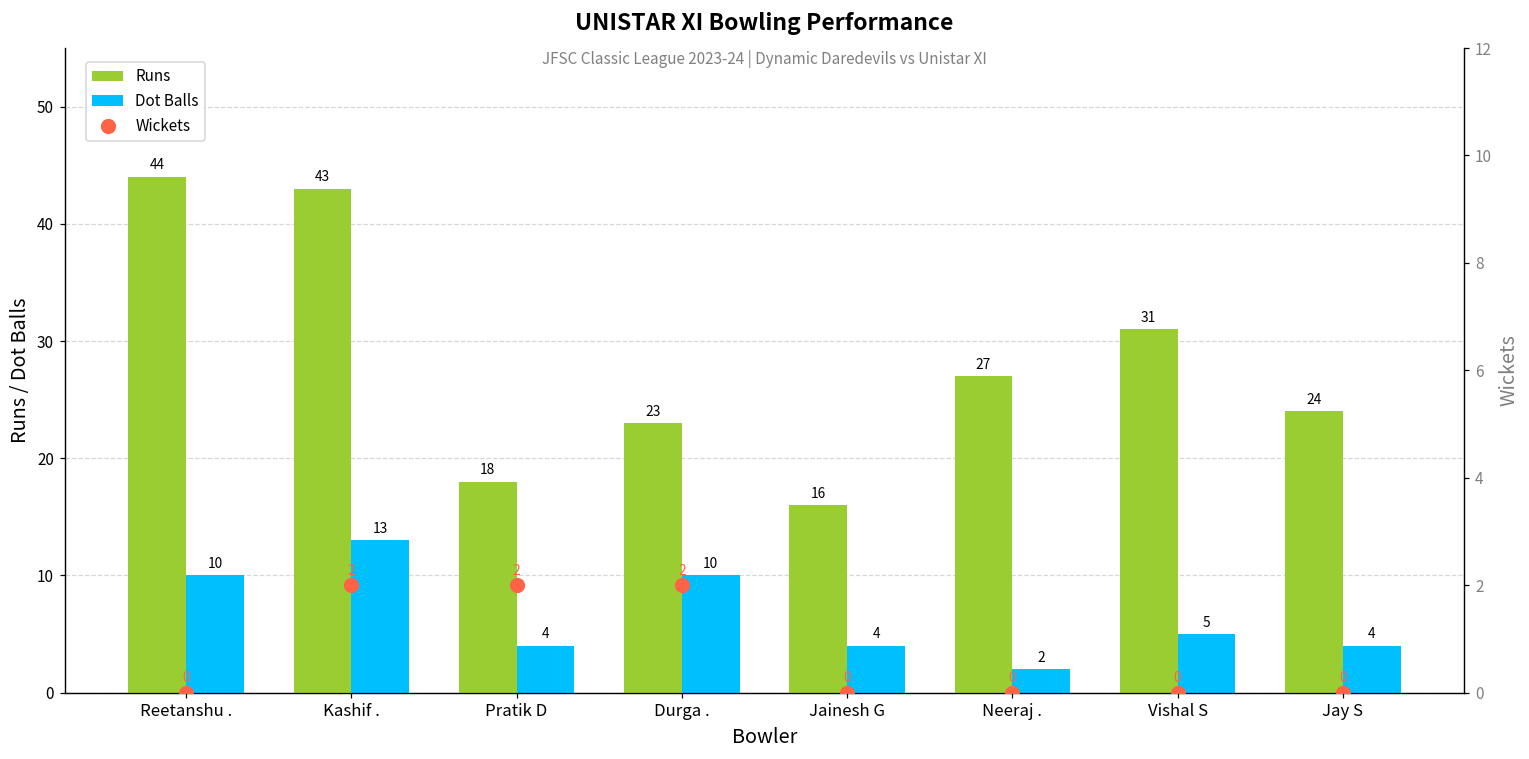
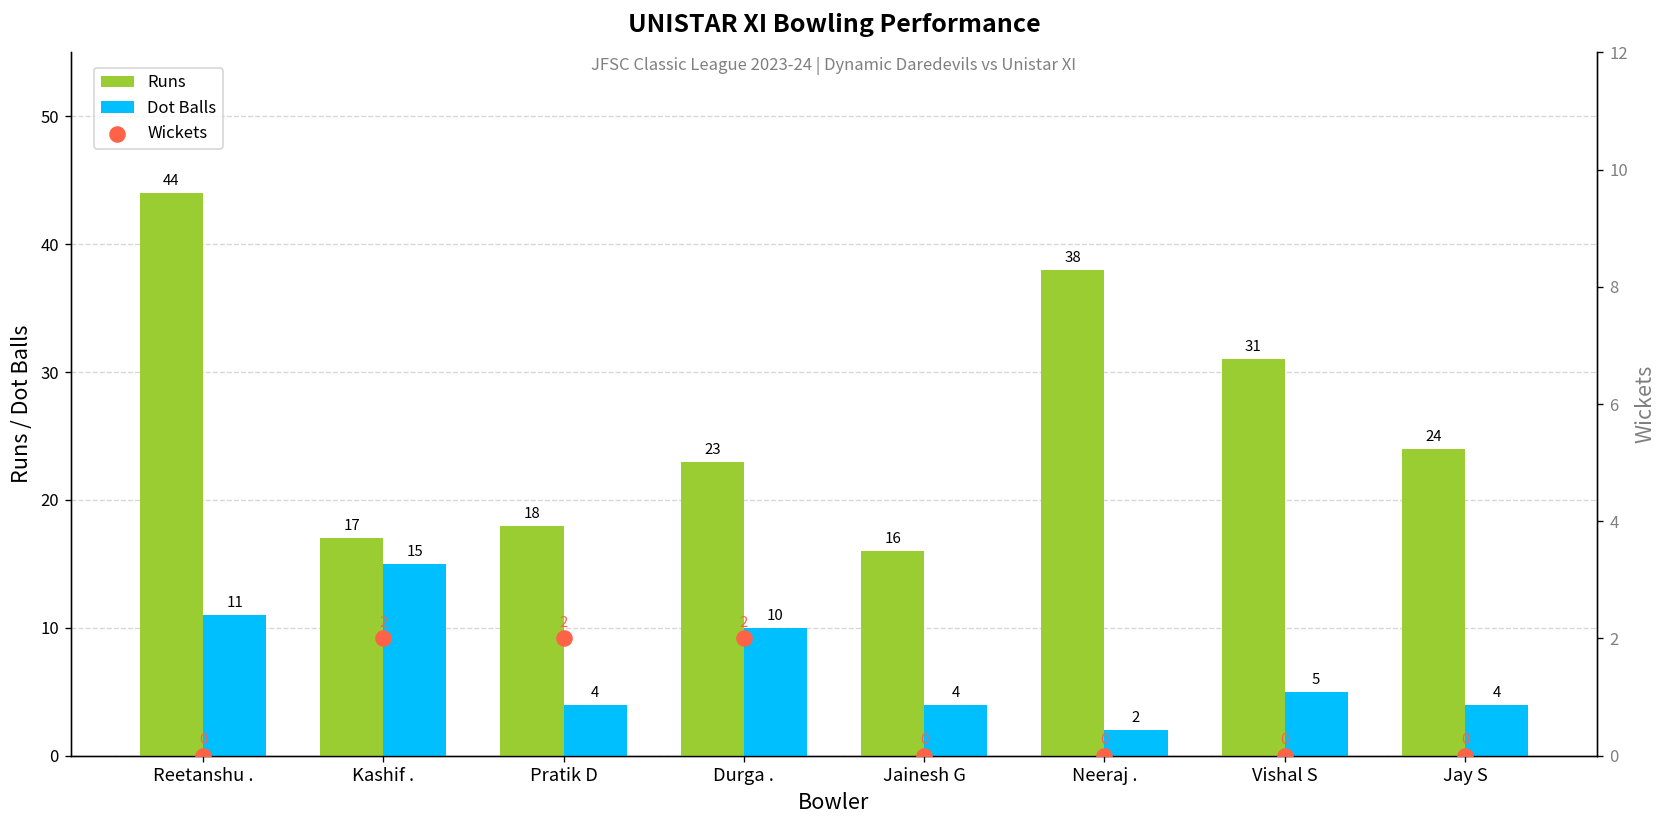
Dot Balls, Reetanshu .: 10 -> 11
Runs, Kashif .: 43 -> 17
Dot Balls, Kashif .: 13 -> 15
Runs, Neeraj .: 27 -> 38
